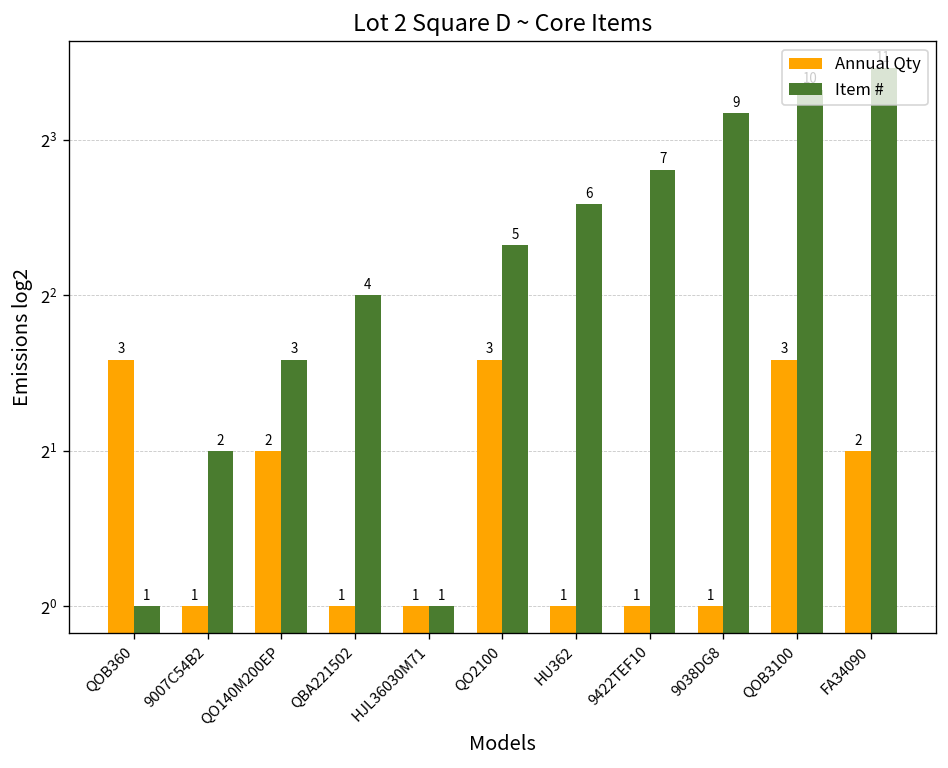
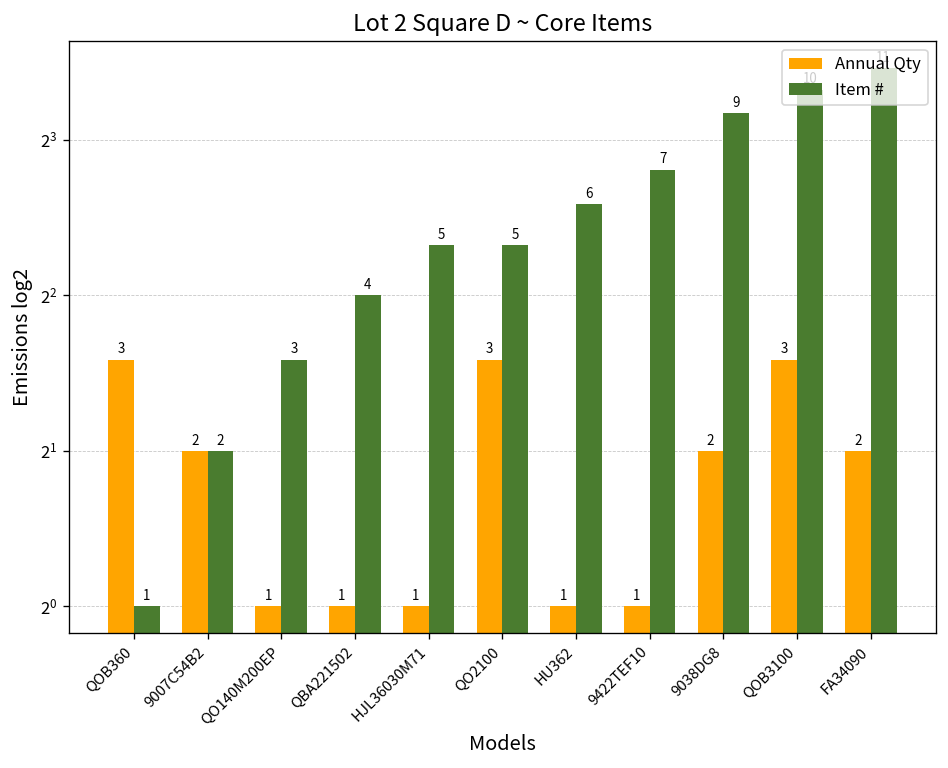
Annual Qty, 9007C54B2: 1 -> 2
Annual Qty, QO140M200EP: 2 -> 1
Item #, HJL36030M71: 1 -> 5
Annual Qty, 9038DG8: 1 -> 2
